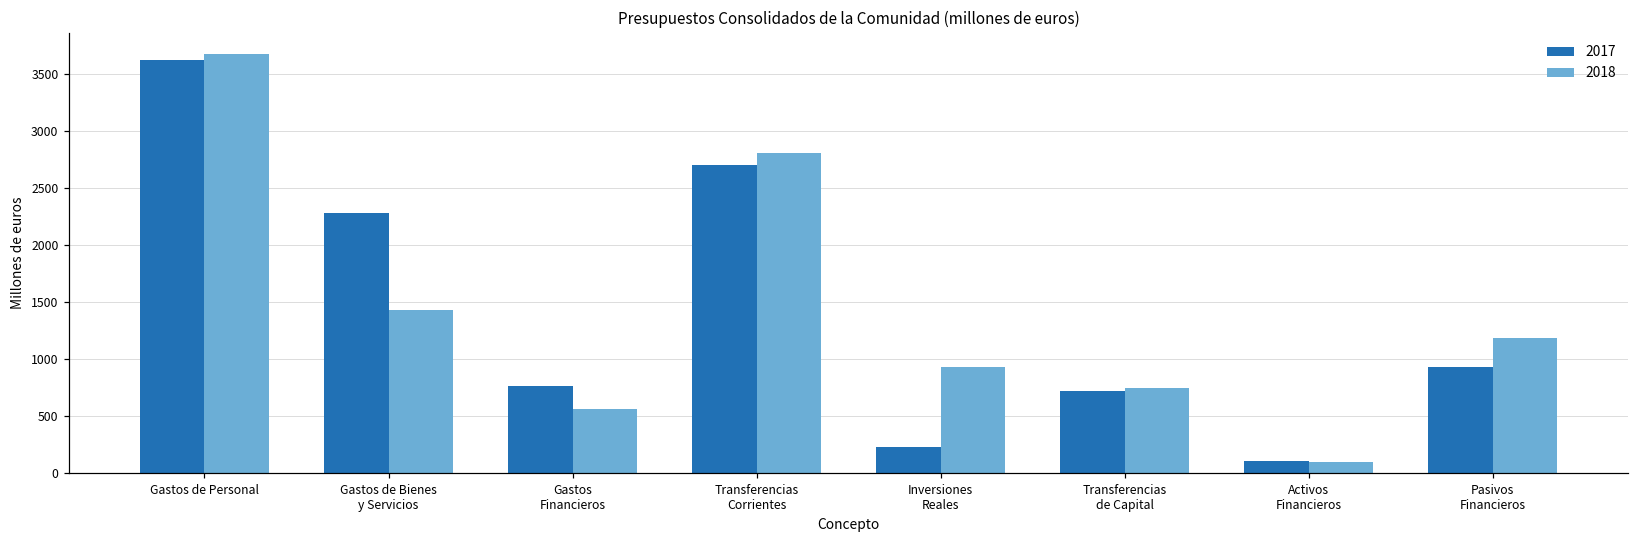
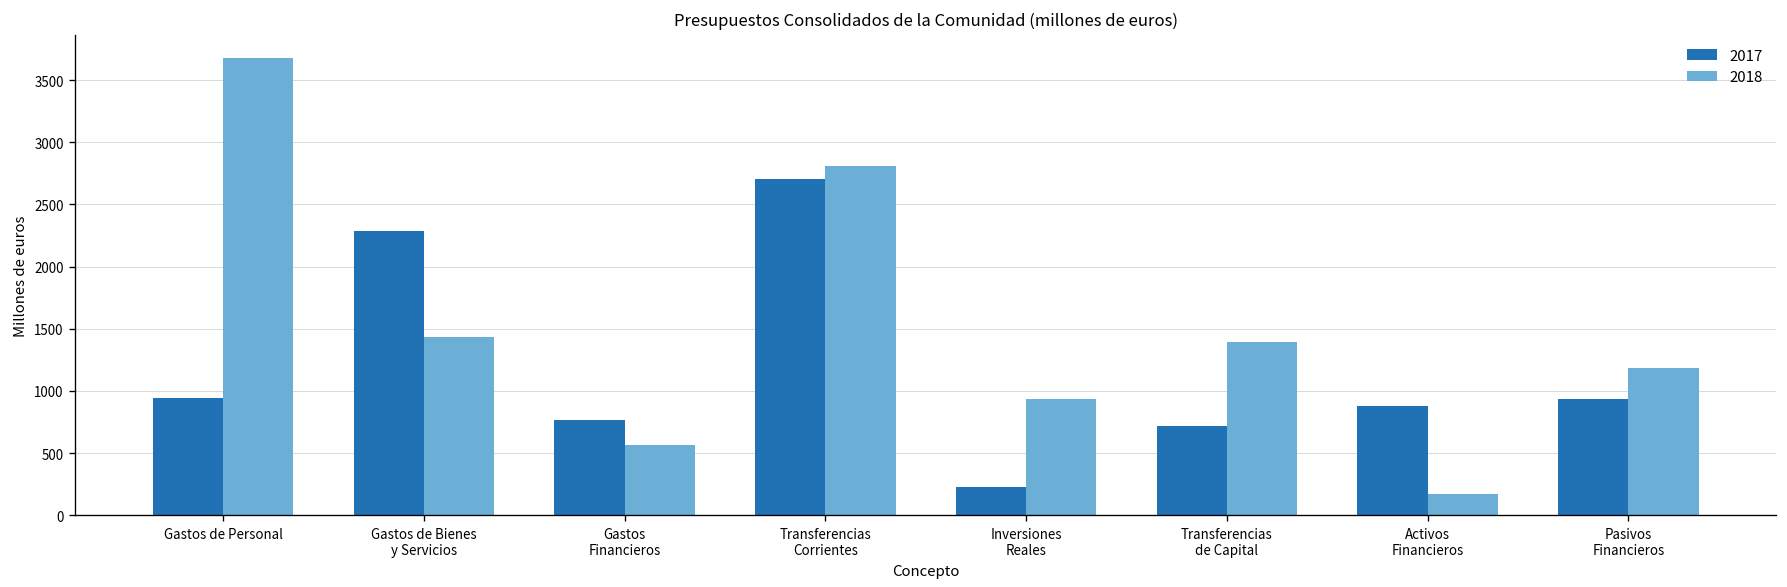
2017, Gastos de Personal: 3620 -> 940
2018, Transferencias de Capital: 750 -> 1390
2017, Activos Financieros: 110 -> 880
2018, Activos Financieros: 90 -> 170
